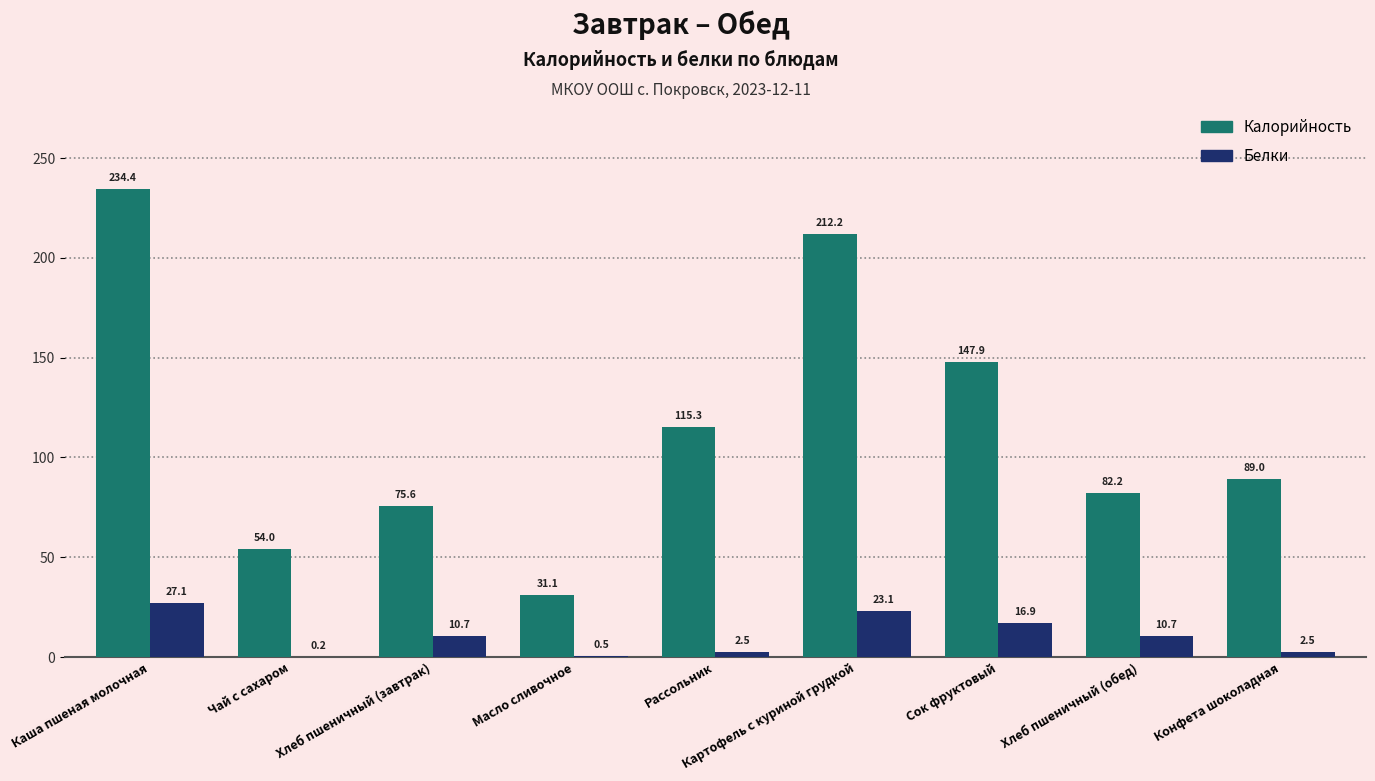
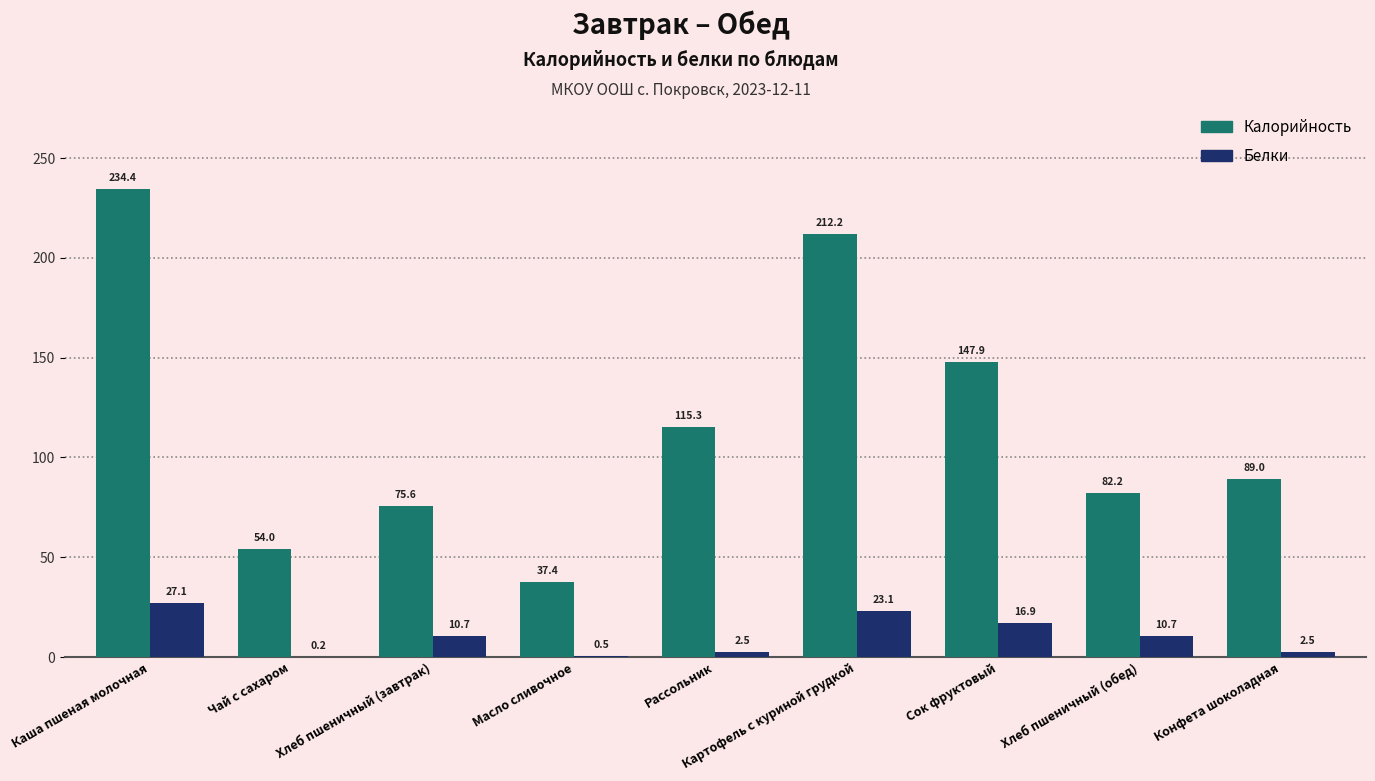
Калорийность, Масло сливочное: 31.1 -> 37.4
